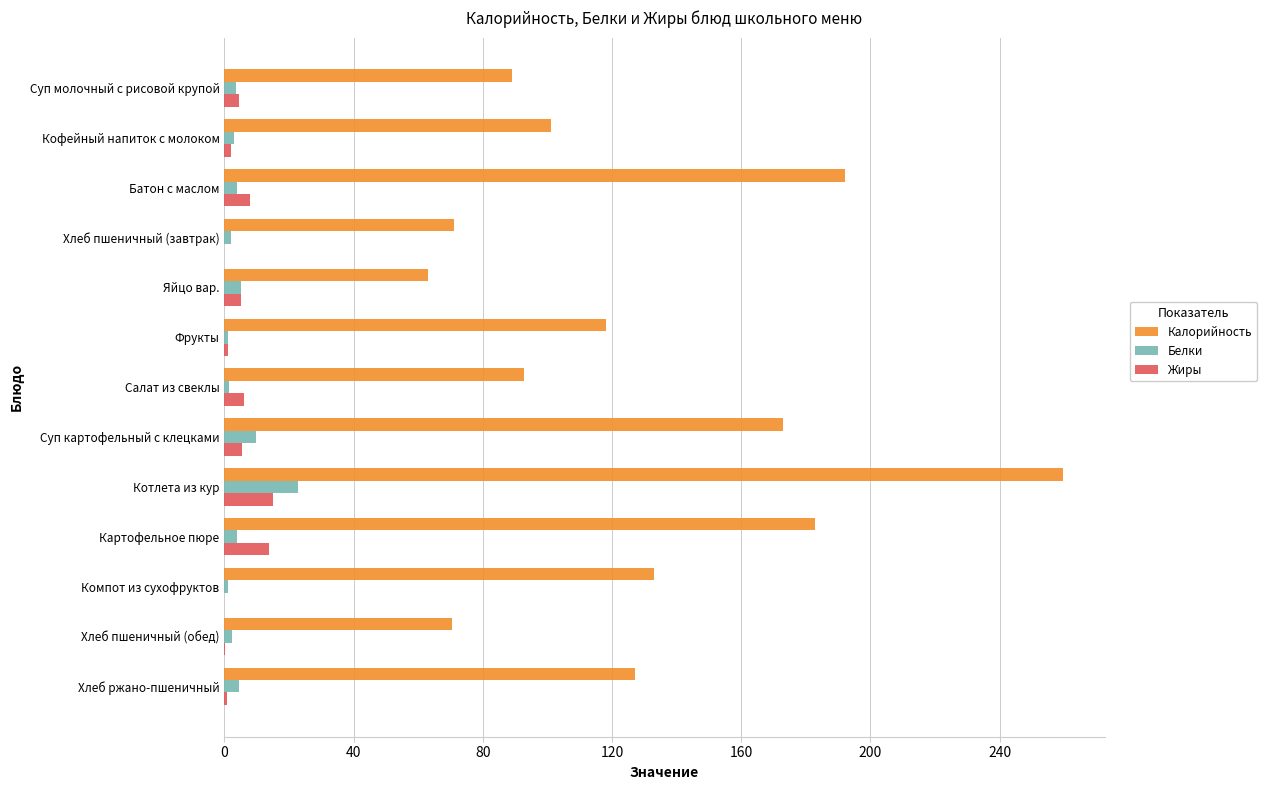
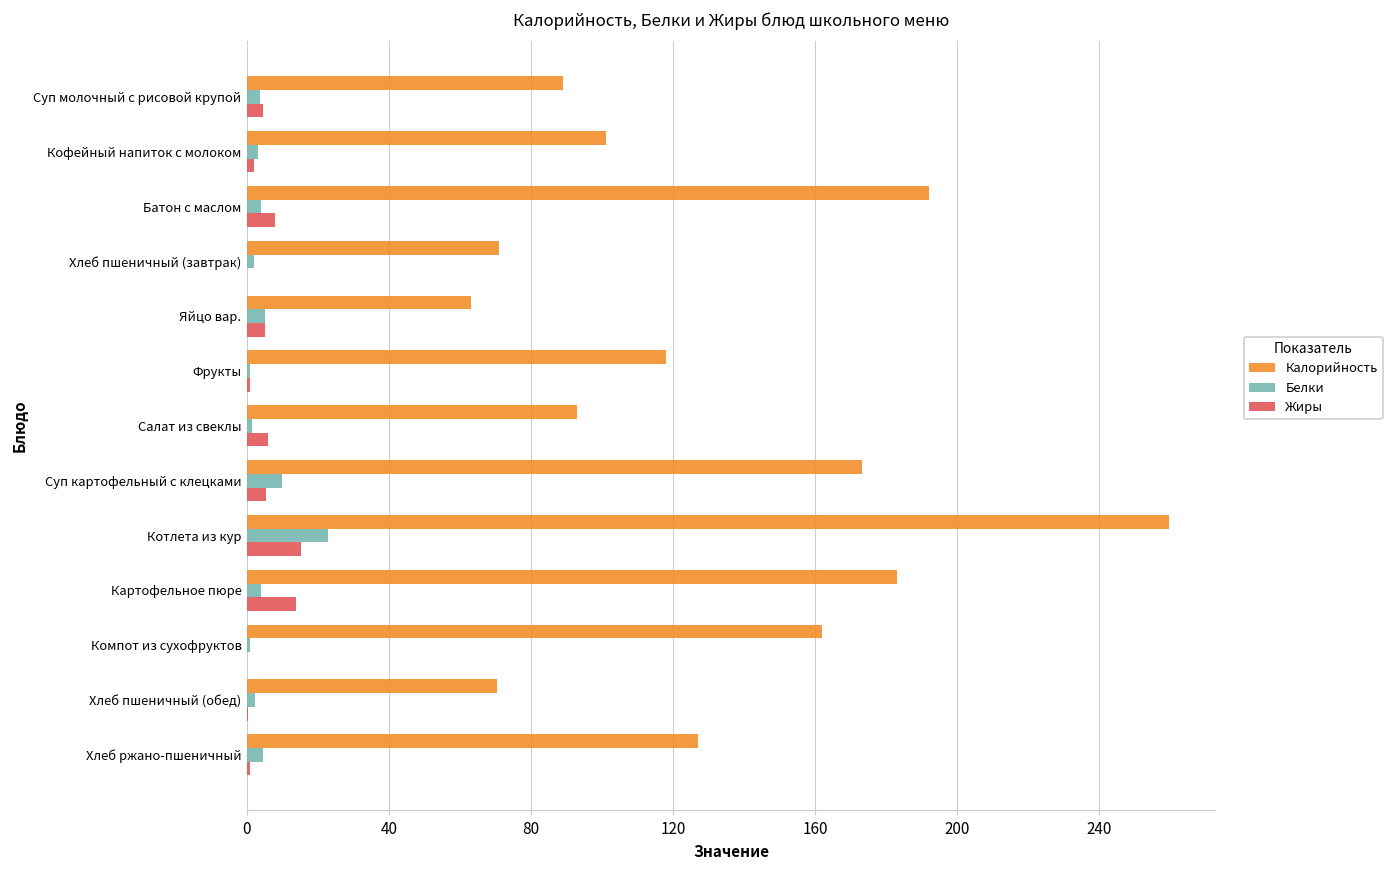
Калорийность, Компот из сухофруктов: 133 -> 162
